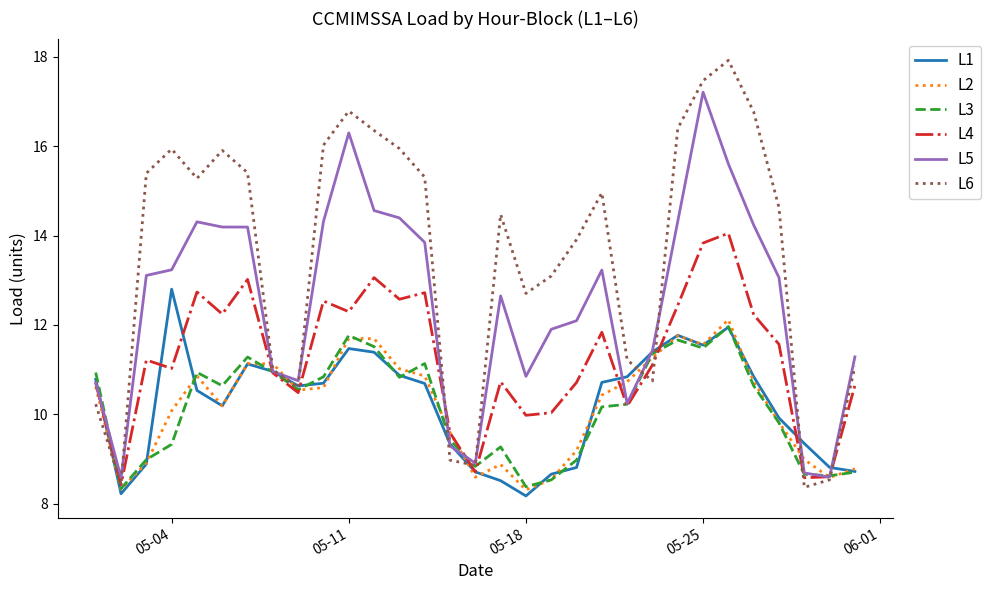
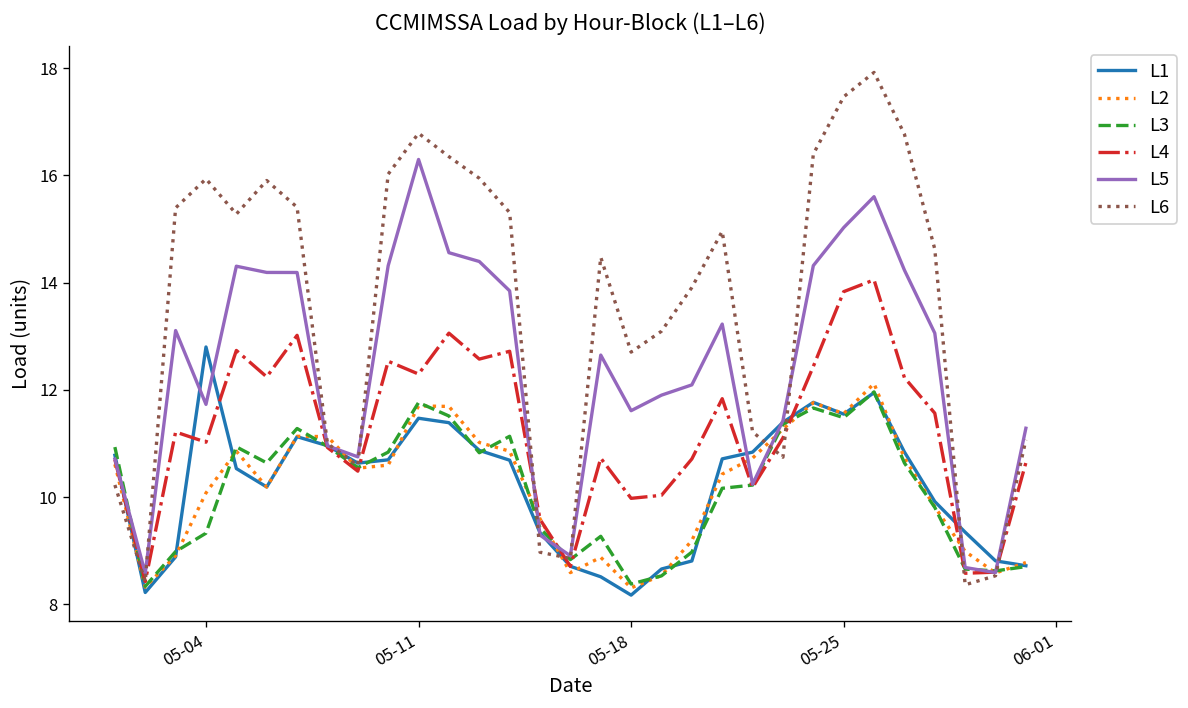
L5, 05-04: 13.2 -> 11.7
L5, 05-18: 10.8 -> 11.6
L5, 05-25: 17.2 -> 15.0
